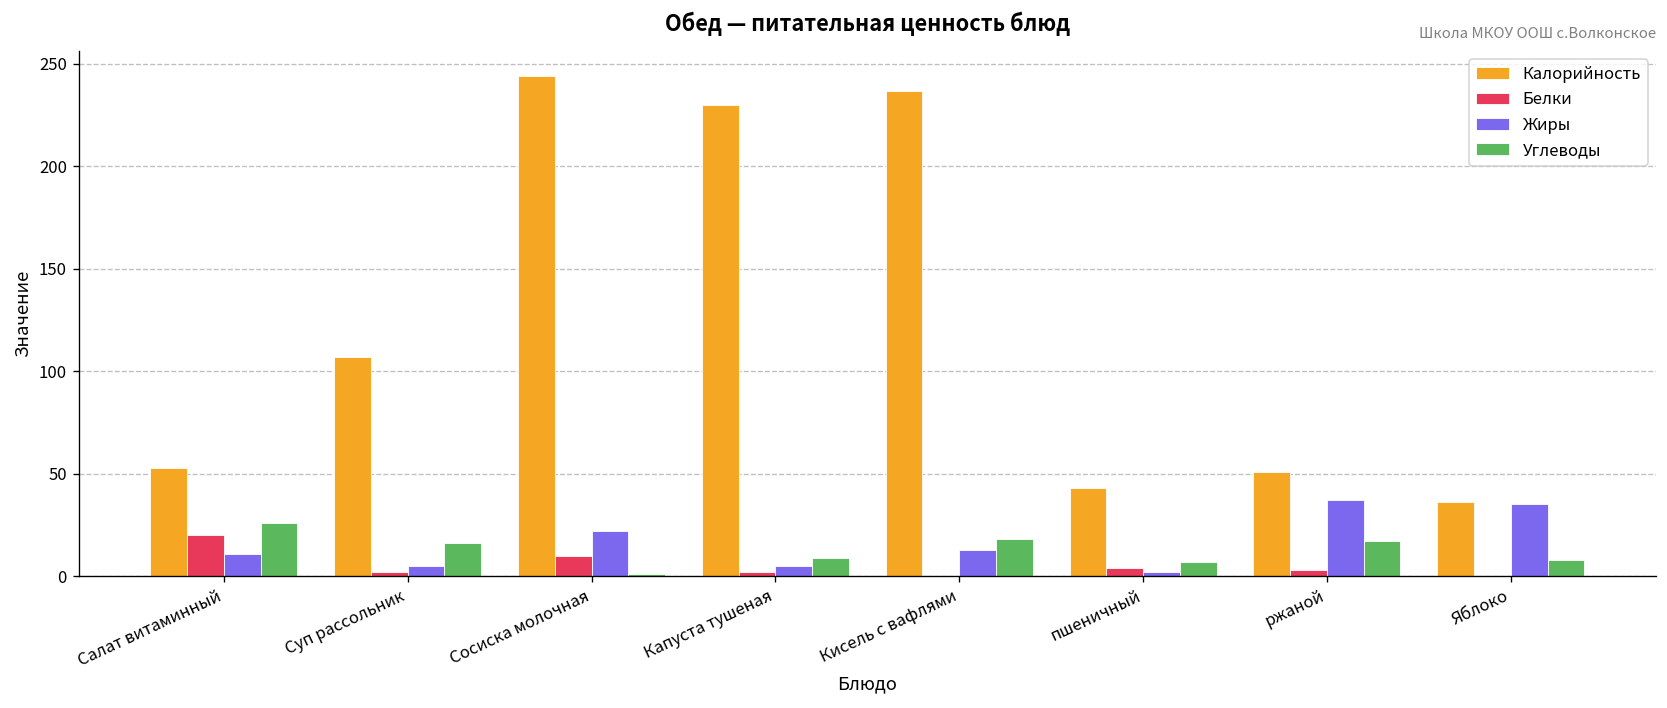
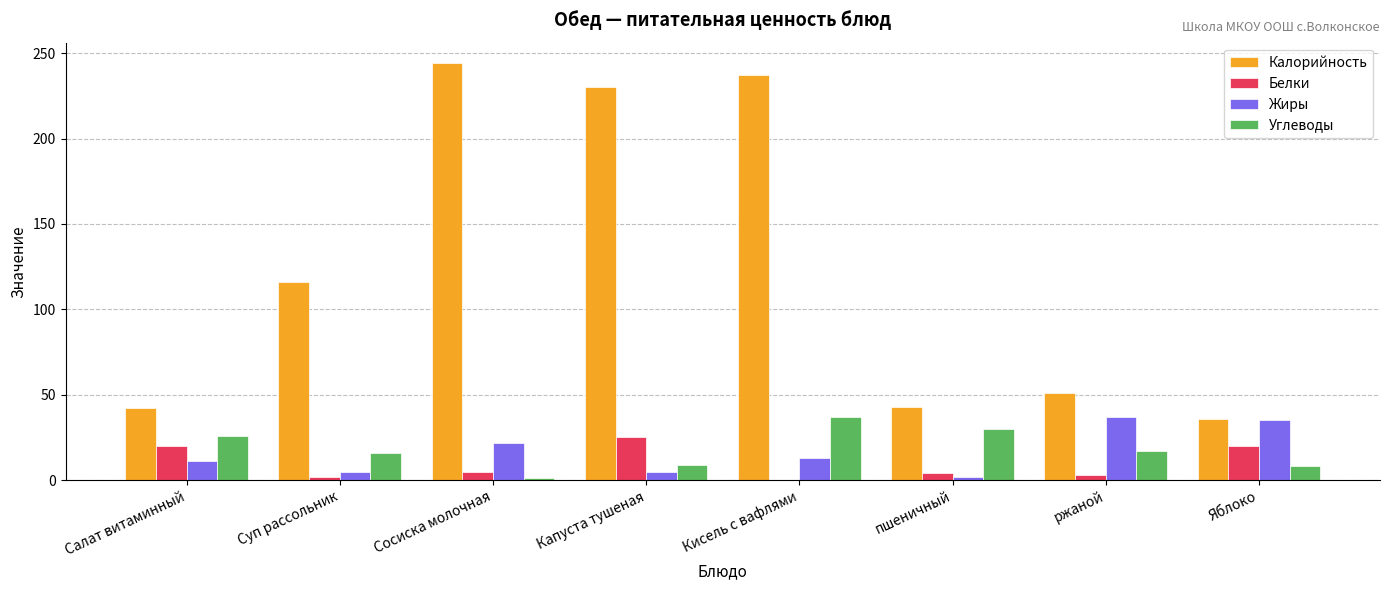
Калорийность, Салат витаминный: 53 -> 42
Калорийность, Суп рассольник: 107 -> 116
Белки, Сосиска молочная: 10 -> 5
Белки, Капуста тушеная: 2 -> 25
Углеводы, Кисель с вафлями: 18 -> 37
Углеводы, пшеничный: 7 -> 30
Белки, Яблоко: 0 -> 20
